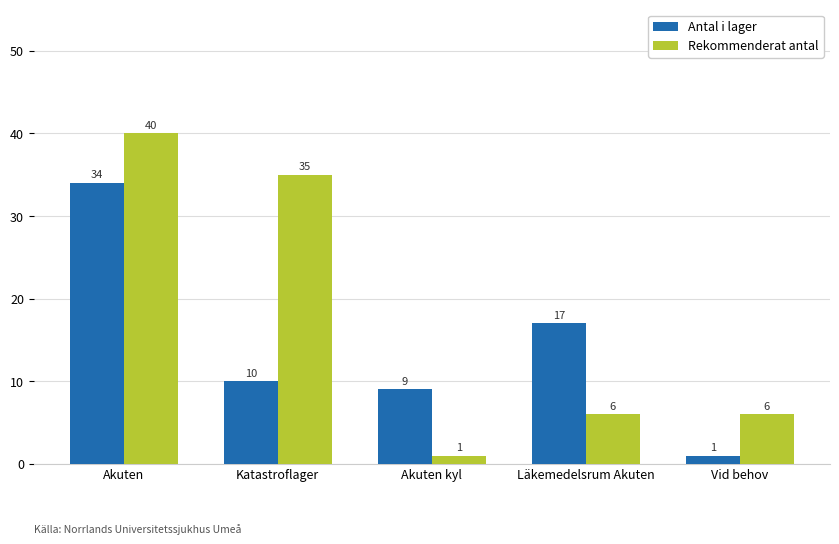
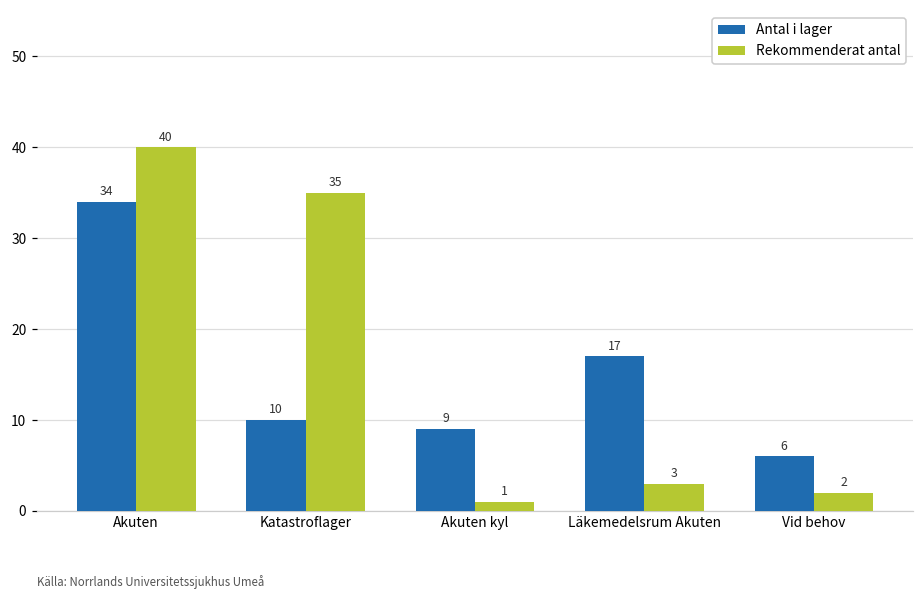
Rekommenderat antal, Läkemedelsrum Akuten: 6 -> 3
Antal i lager, Vid behov: 1 -> 6
Rekommenderat antal, Vid behov: 6 -> 2
